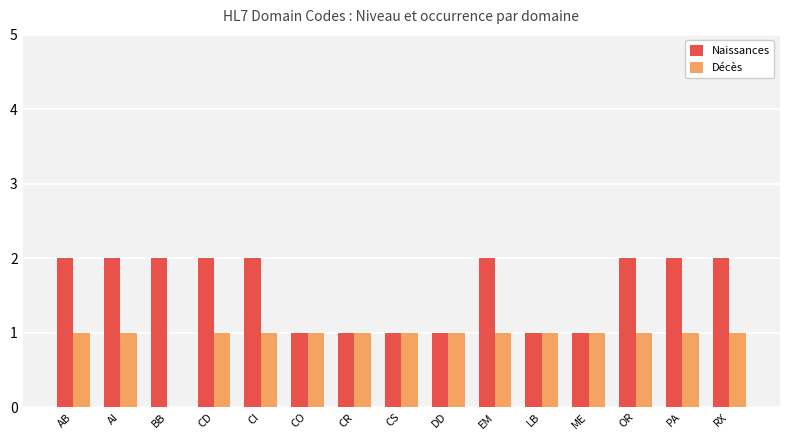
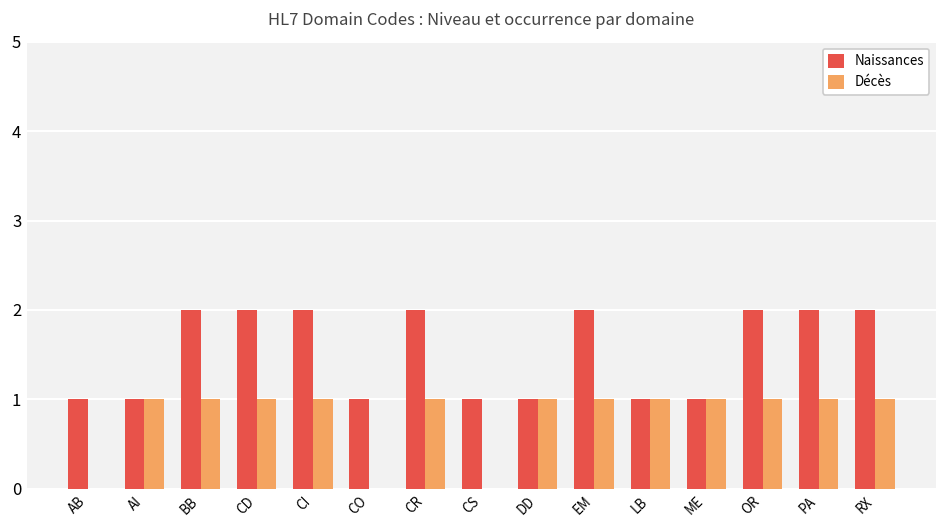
Naissances, AB: 2 -> 1
Décès, AB: 1 -> 0
Naissances, AI: 2 -> 1
Décès, BB: 0 -> 1
Décès, CO: 1 -> 0
Naissances, CR: 1 -> 2
Décès, CS: 1 -> 0
